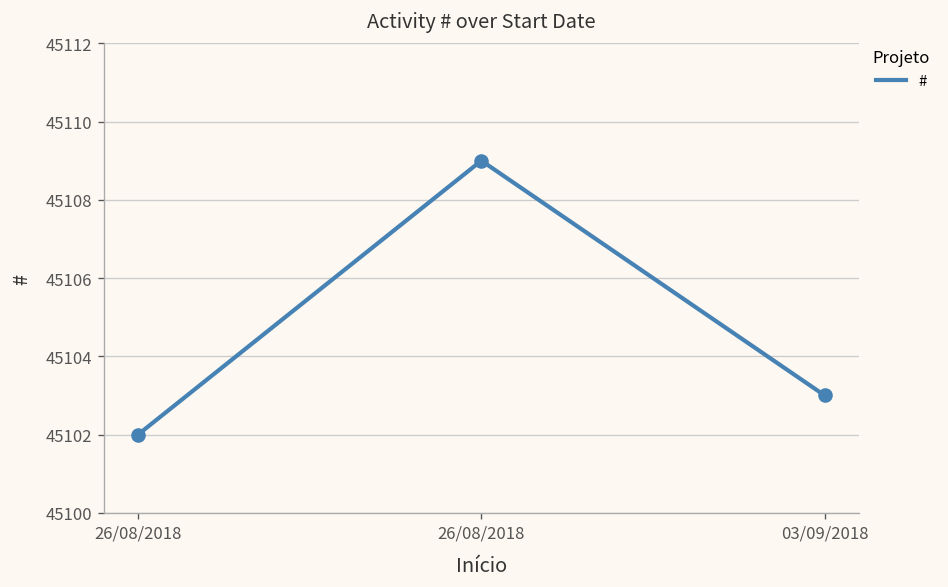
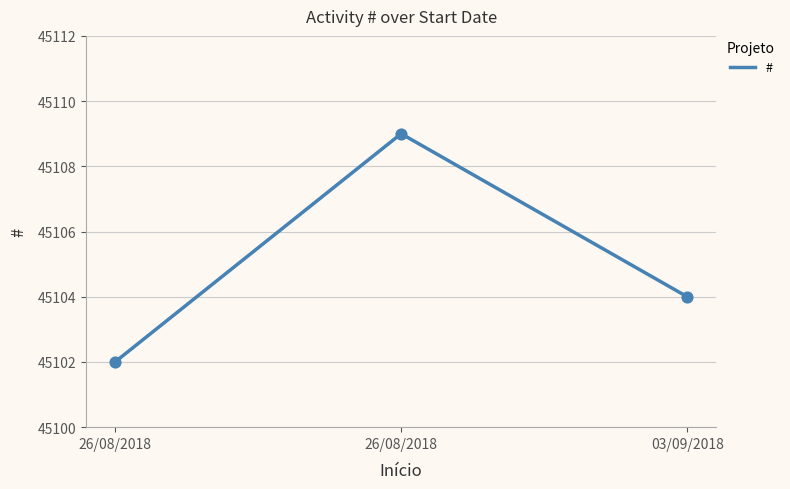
03/09/2018: 45103 -> 45104
